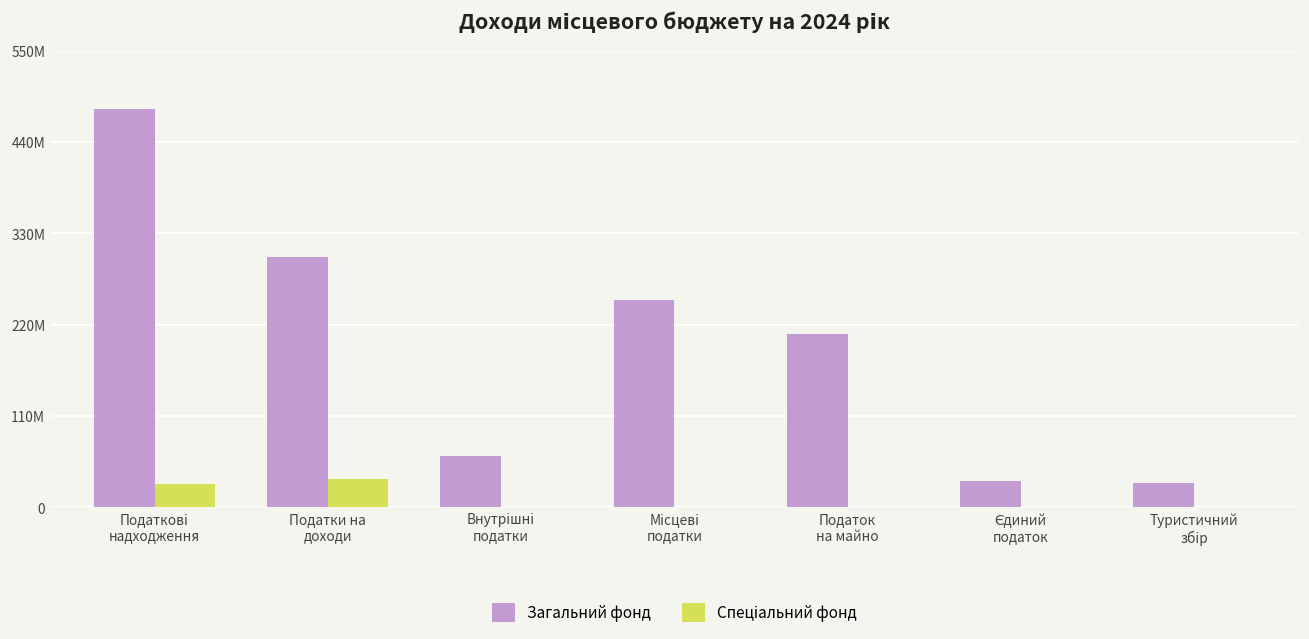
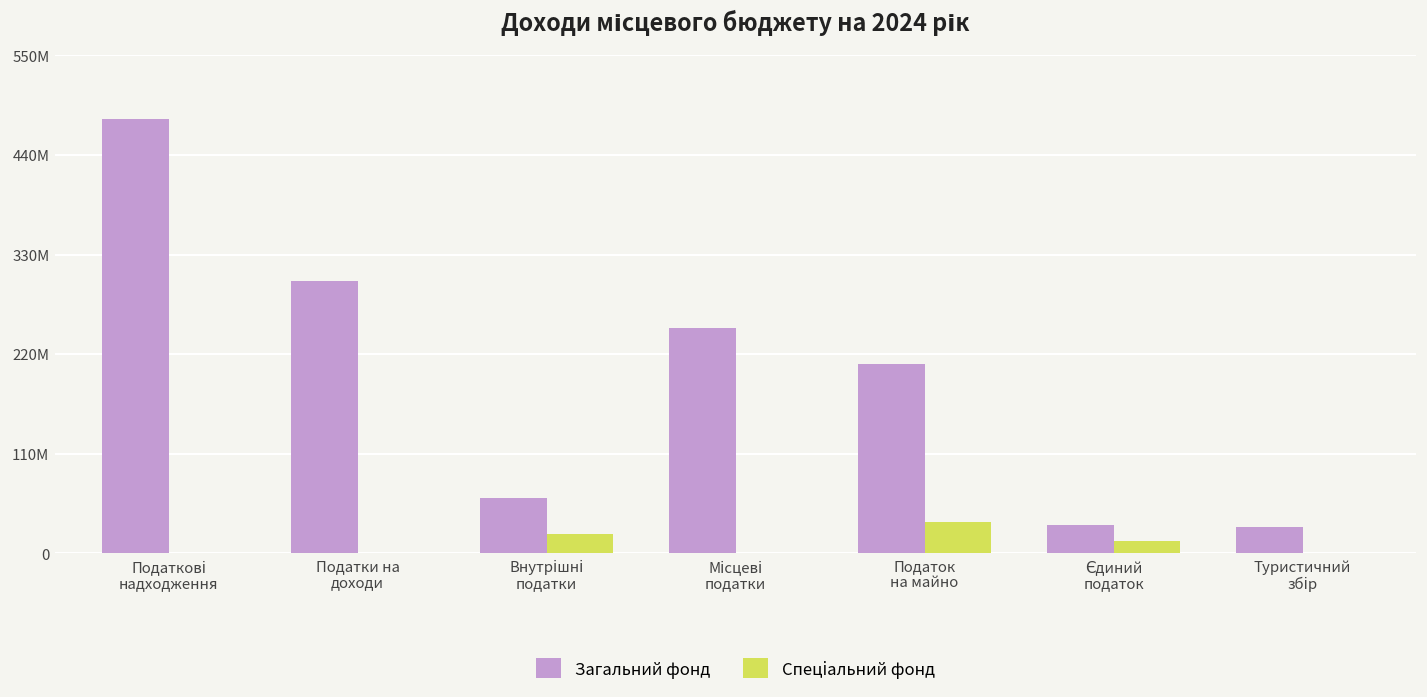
Спеціальний фонд, Податкові надходження: 30000000 -> 0
Спеціальний фонд, Податки на доходи: 30000000 -> 0
Спеціальний фонд, Внутрішні податки: 0 -> 20000000
Спеціальний фонд, Податок на майно: 0 -> 30000000
Спеціальний фонд, Єдиний податок: 0 -> 10000000
